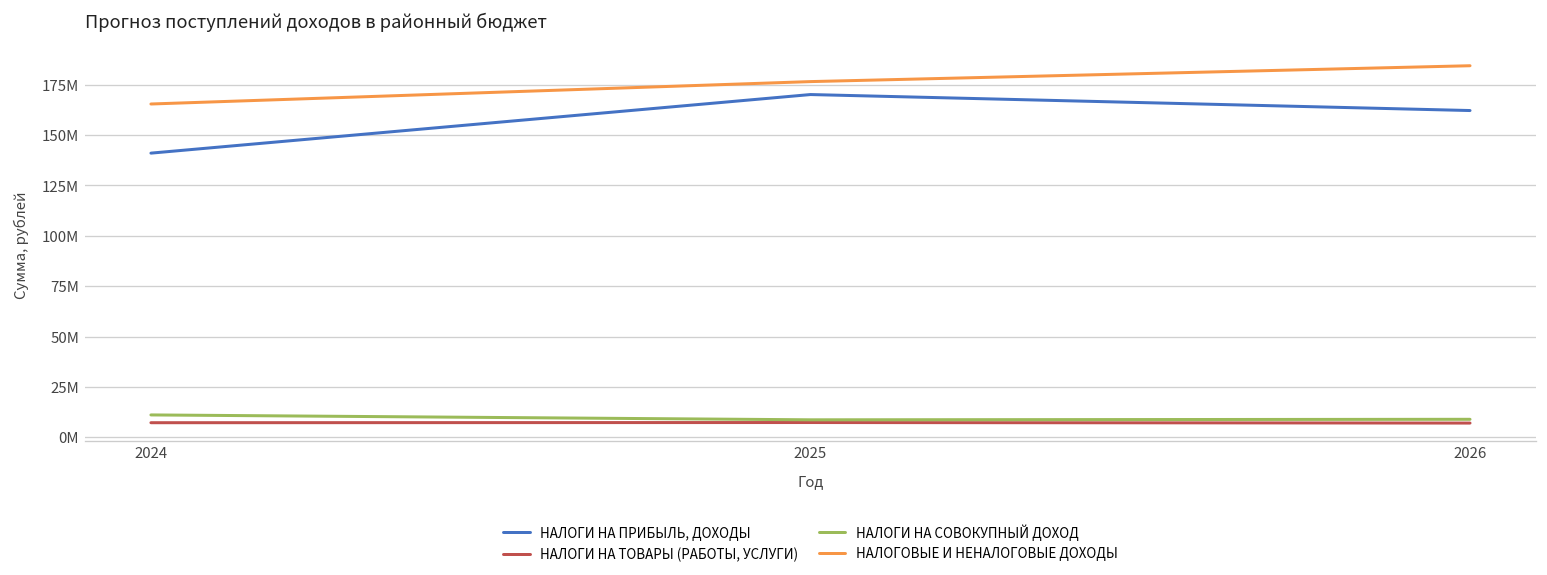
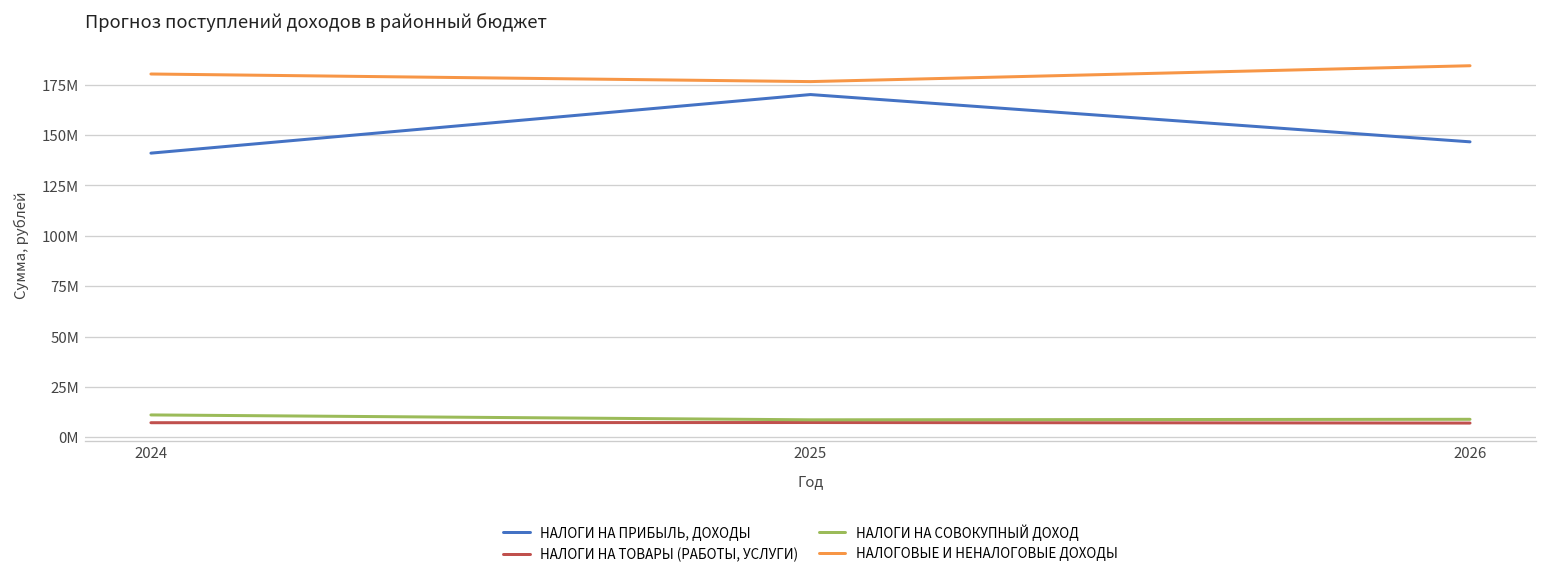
НАЛОГОВЫЕ И НЕНАЛОГОВЫЕ ДОХОДЫ, 2024: 165000000 -> 180000000
НАЛОГИ НА ПРИБЫЛЬ, ДОХОДЫ, 2026: 162000000 -> 147000000
